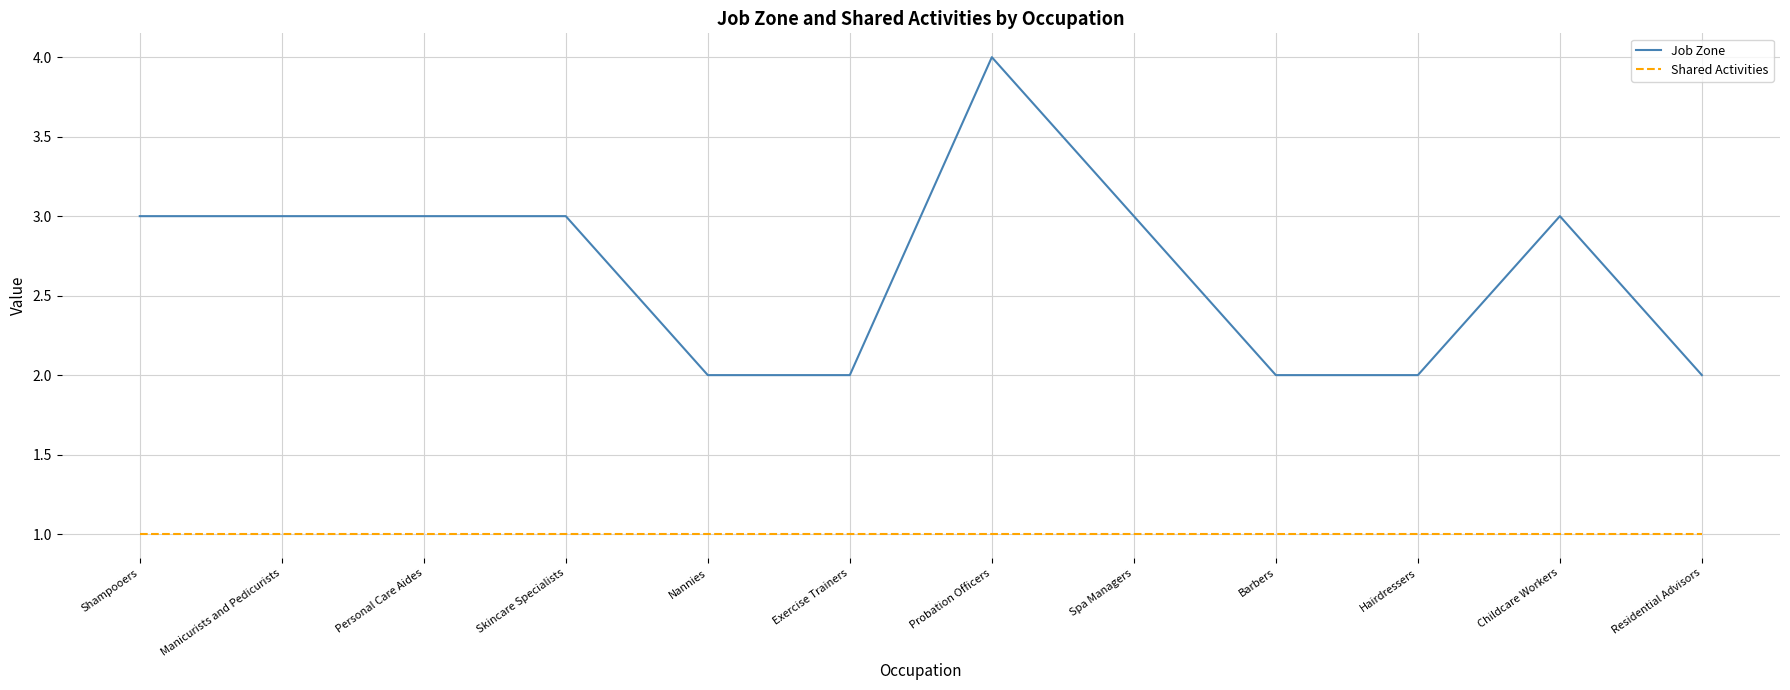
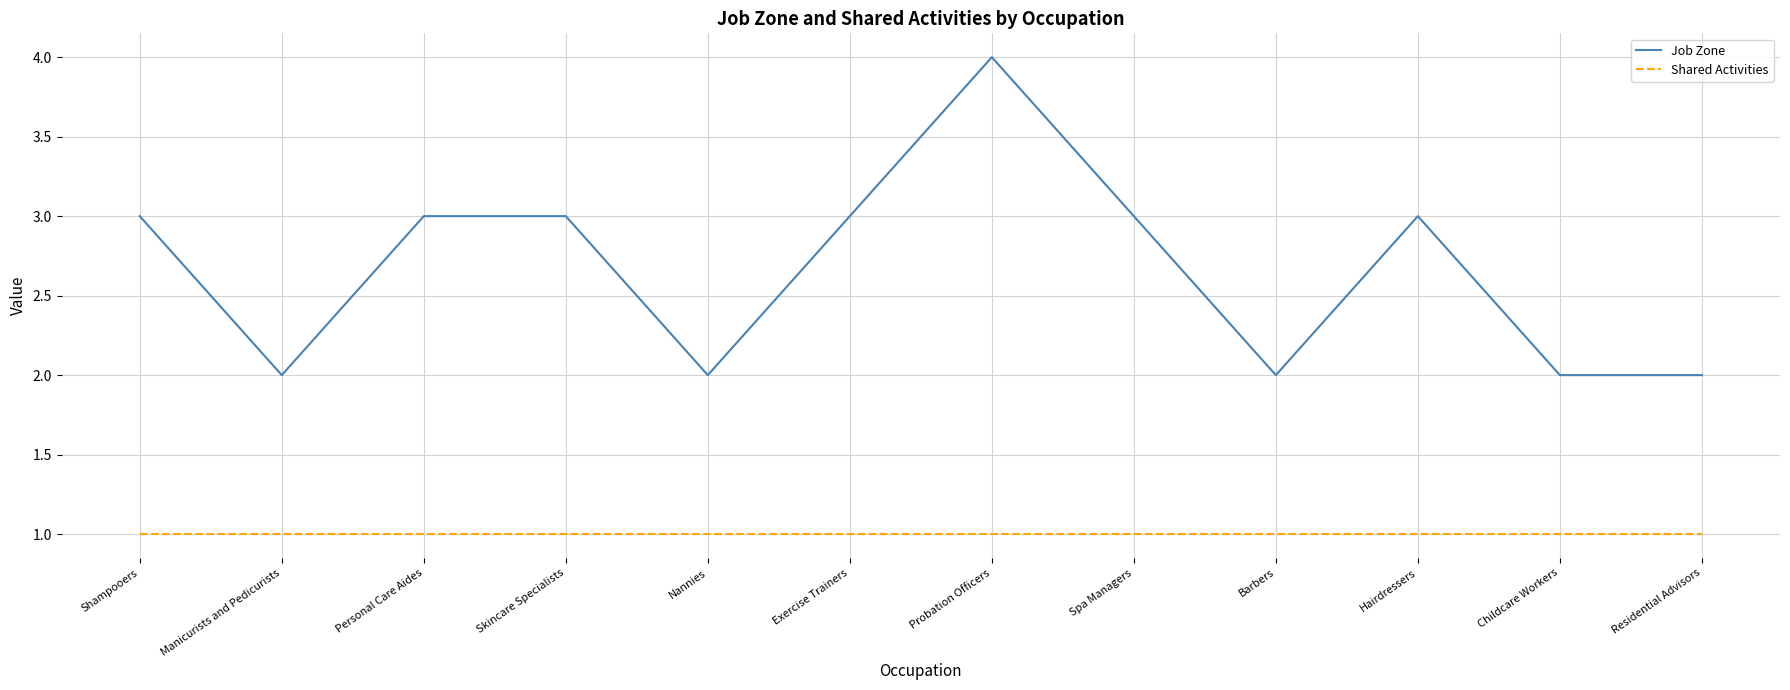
Job Zone, Manicurists and Pedicurists: 3 -> 2
Job Zone, Exercise Trainers: 2 -> 3
Job Zone, Hairdressers: 2 -> 3
Job Zone, Childcare Workers: 3 -> 2
